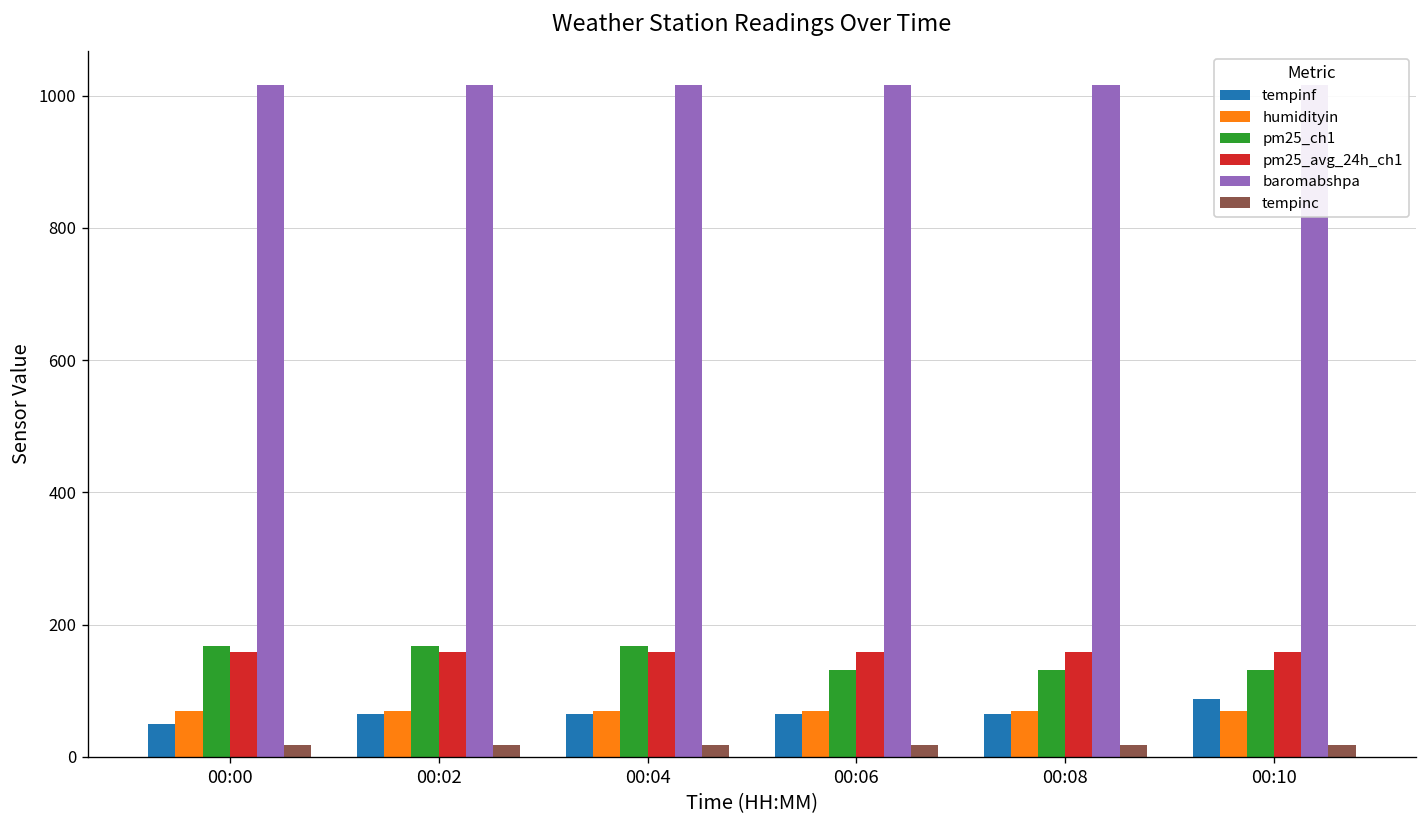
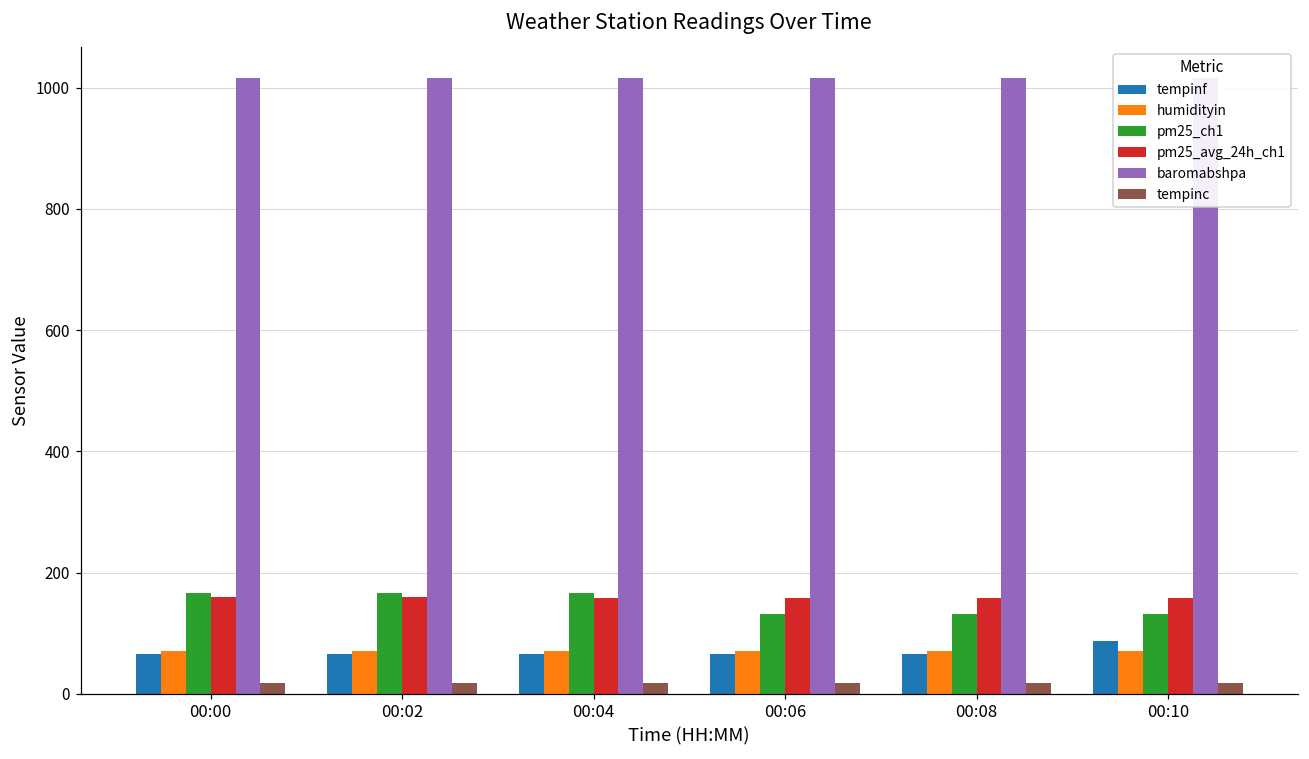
tempinf, 00:00: 50 -> 70
